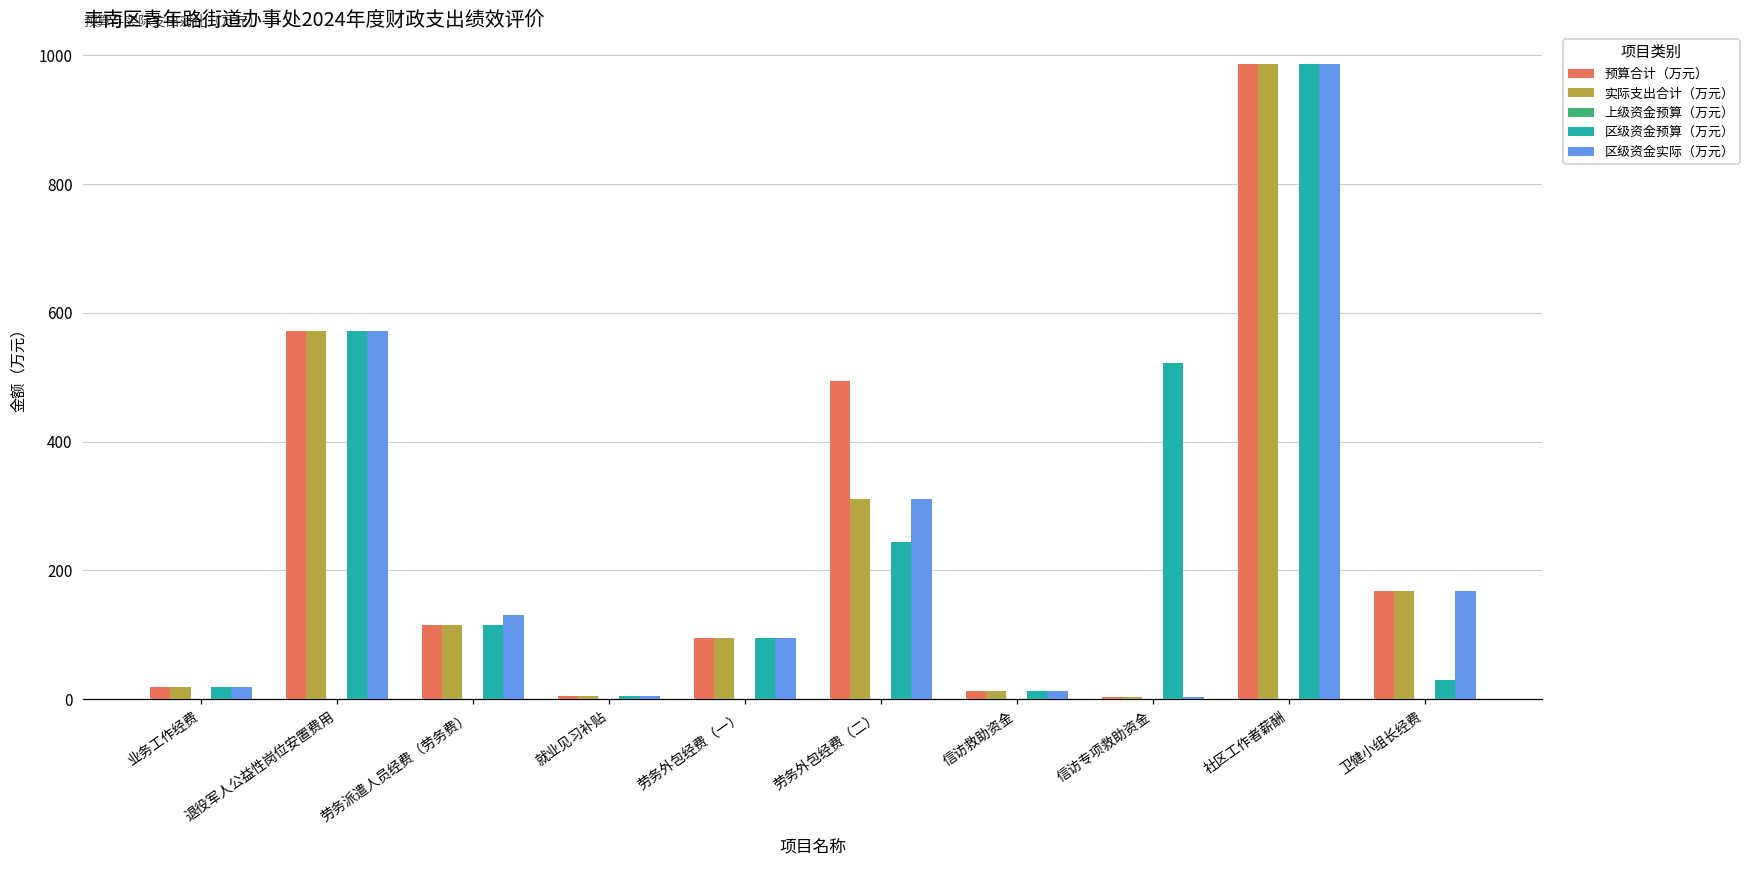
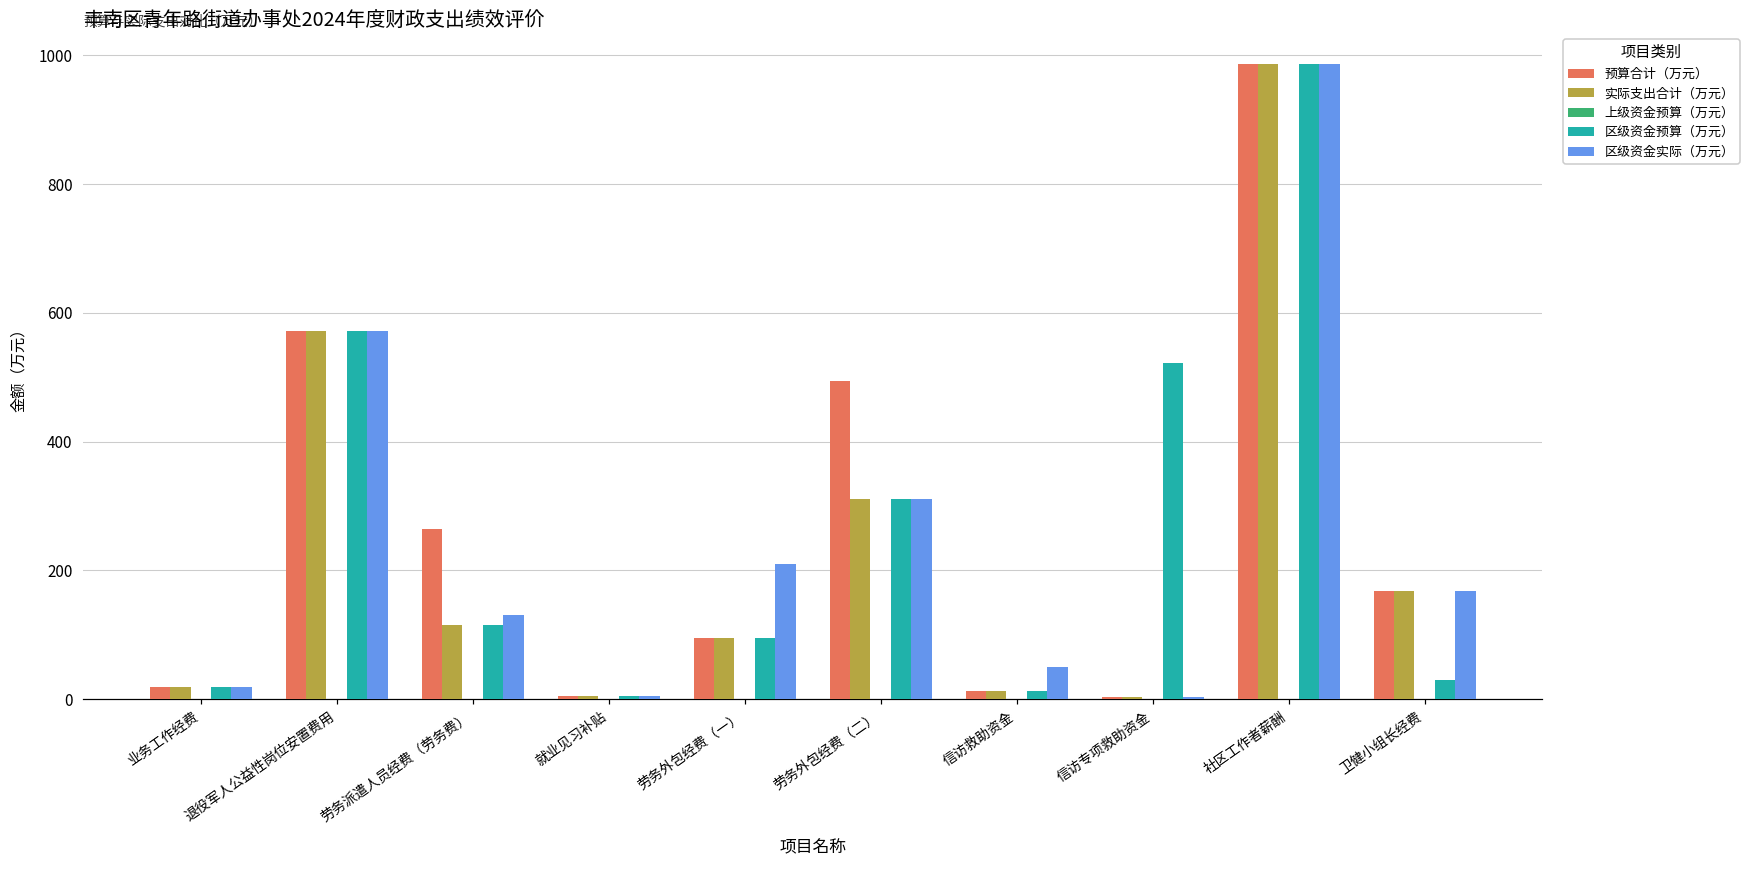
预算合计（万元）, 劳务派遣人员经费（劳务费）: 120 -> 260
区级资金实际（万元）, 劳务外包经费（一）: 90 -> 210
区级资金预算（万元）, 劳务外包经费（二）: 240 -> 310
区级资金实际（万元）, 信访救助资金: 10 -> 50
